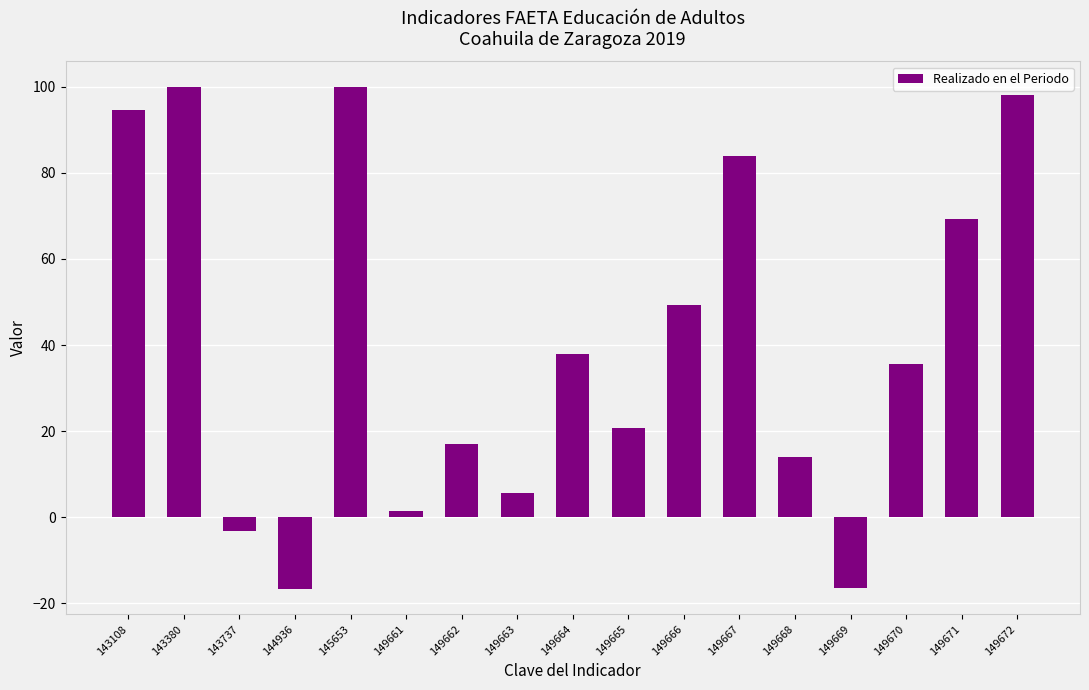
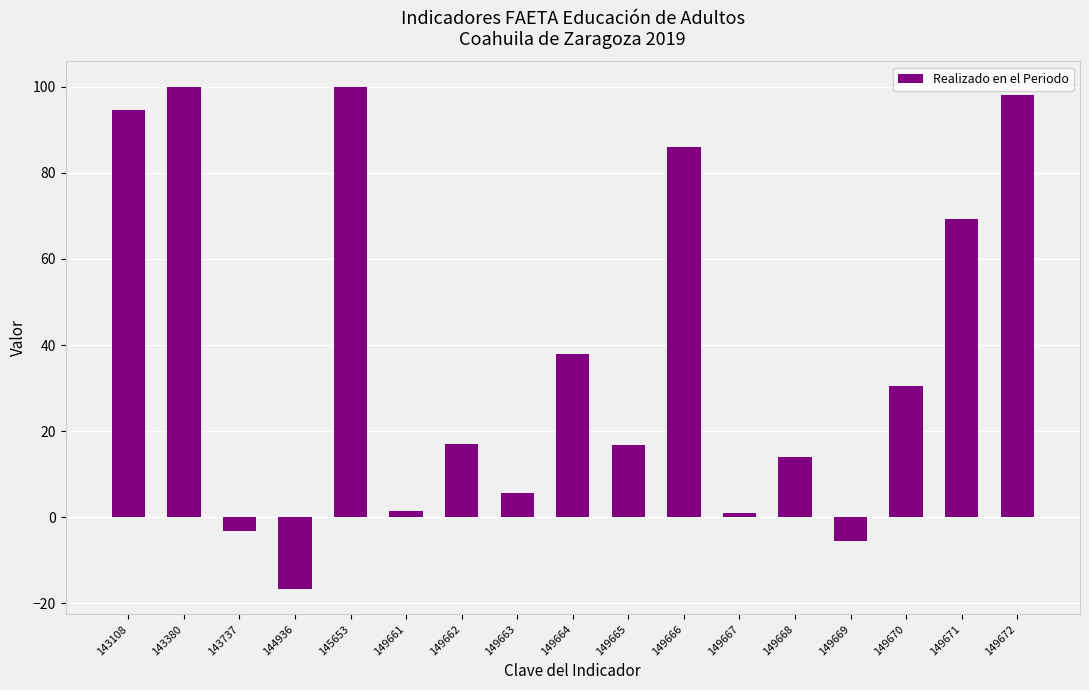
149665: 21 -> 17
149666: 49 -> 86
149667: 84 -> 1
149669: -16 -> -5
149670: 36 -> 30
